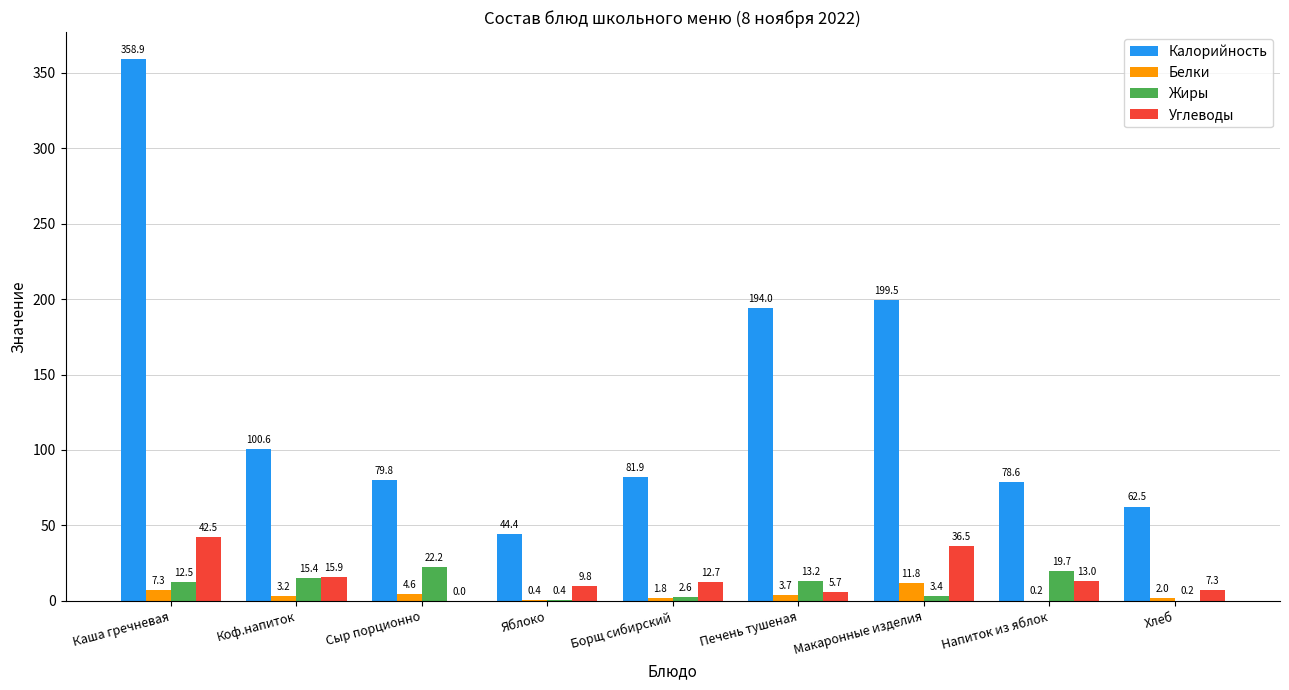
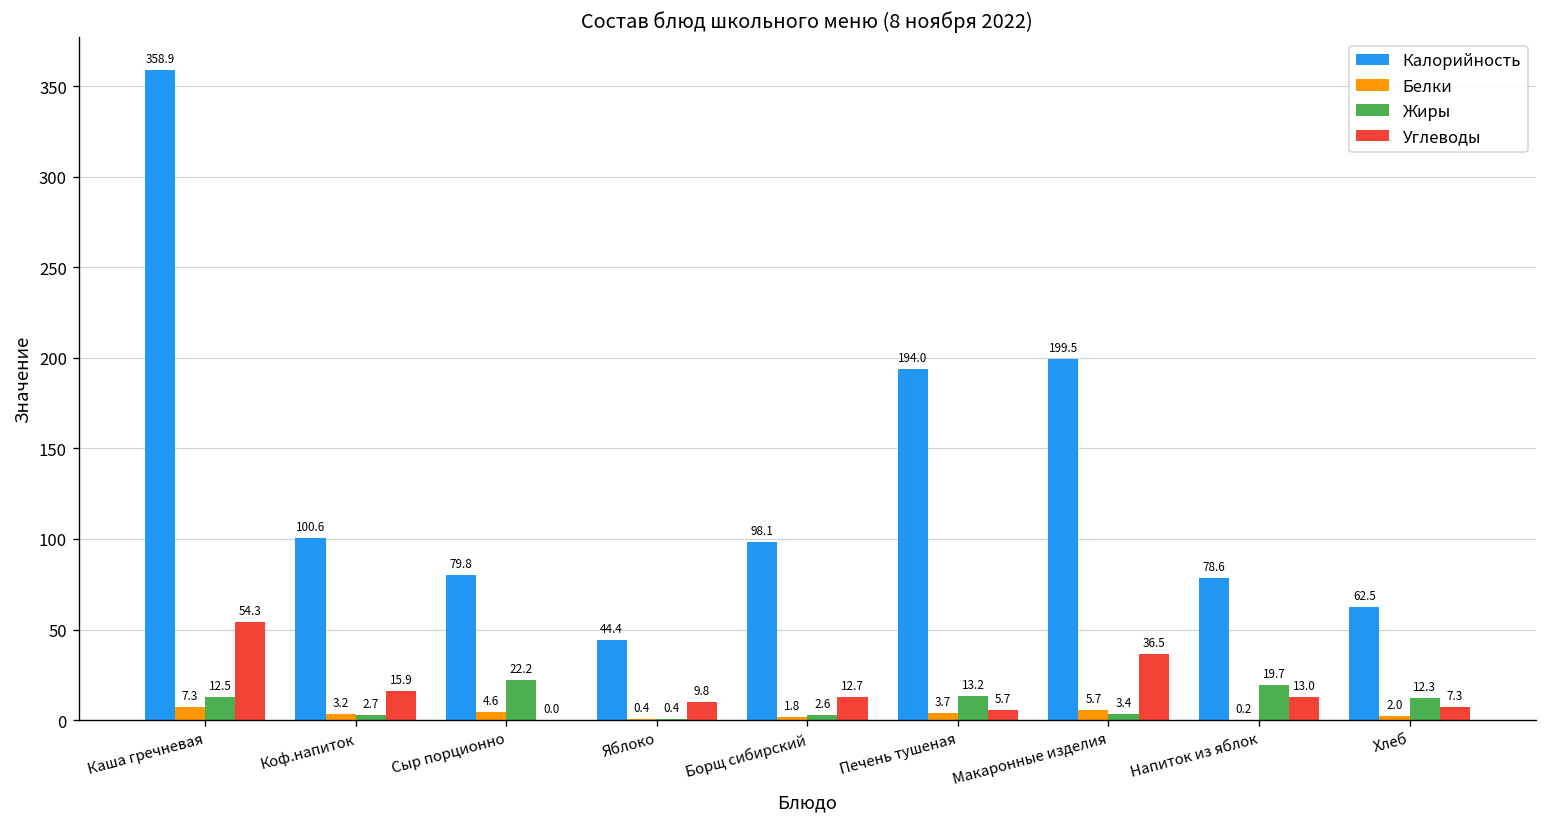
Углеводы, Каша гречневая: 42.5 -> 54.3
Жиры, Коф.напиток: 15.4 -> 2.7
Калорийность, Борщ сибирский: 81.9 -> 98.1
Белки, Макаронные изделия: 11.8 -> 5.7
Жиры, Хлеб: 0.2 -> 12.3
